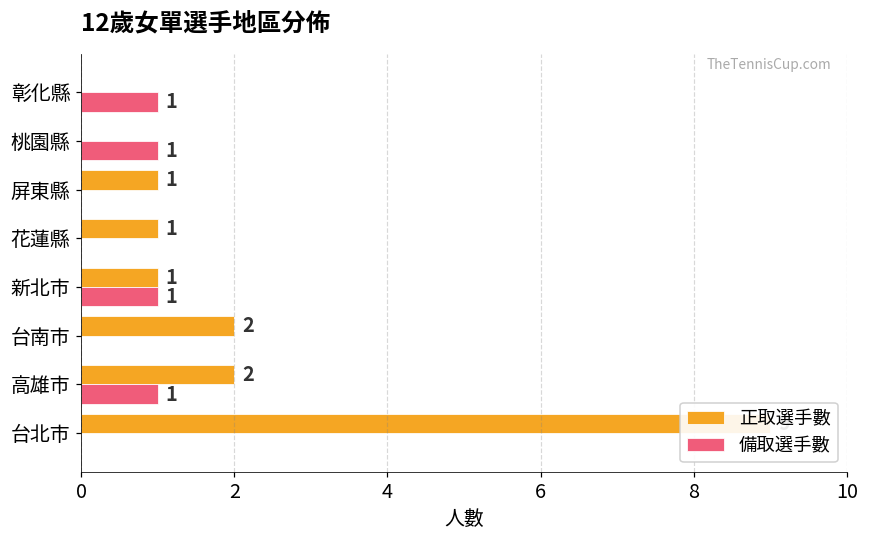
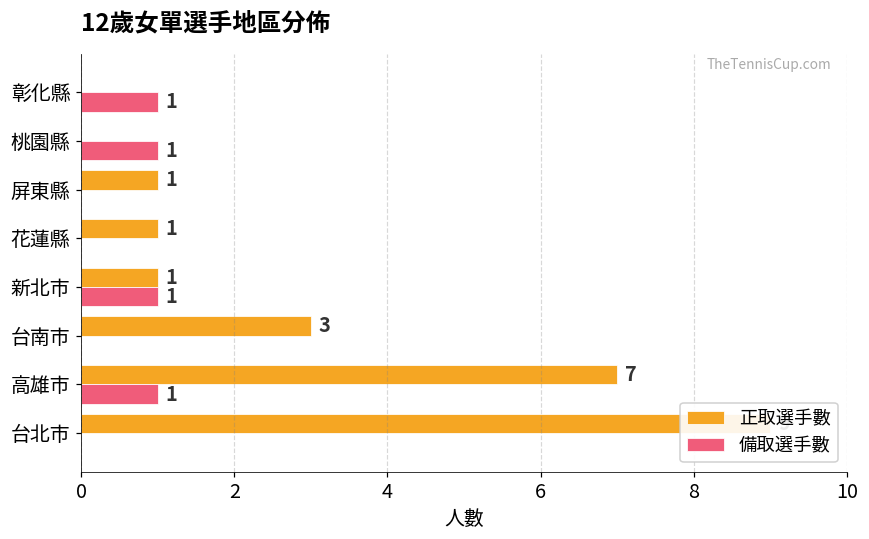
正取選手數, 台南市: 2 -> 3
正取選手數, 高雄市: 2 -> 7
